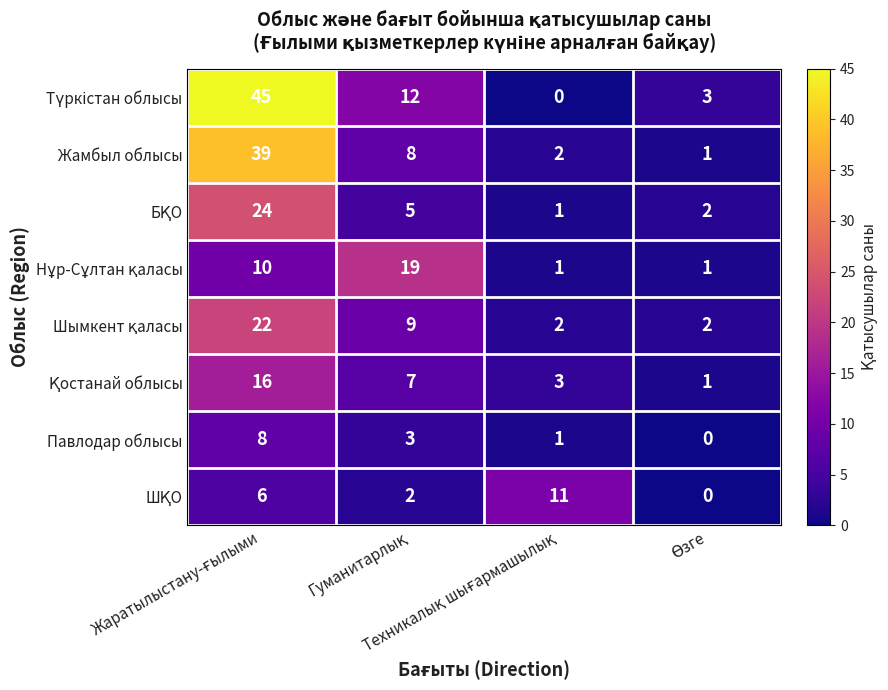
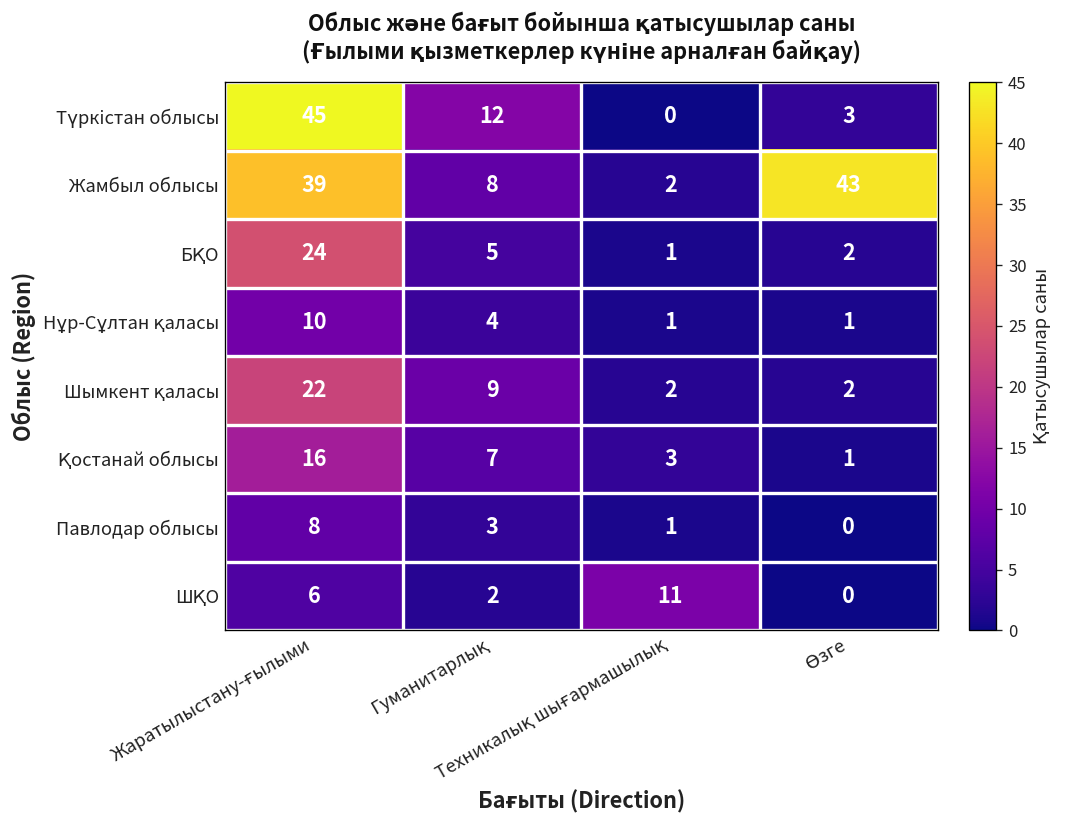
Жамбыл облысы, Өзге: 1 -> 43
Нұр-Сұлтан қаласы, Гуманитарлық: 19 -> 4
